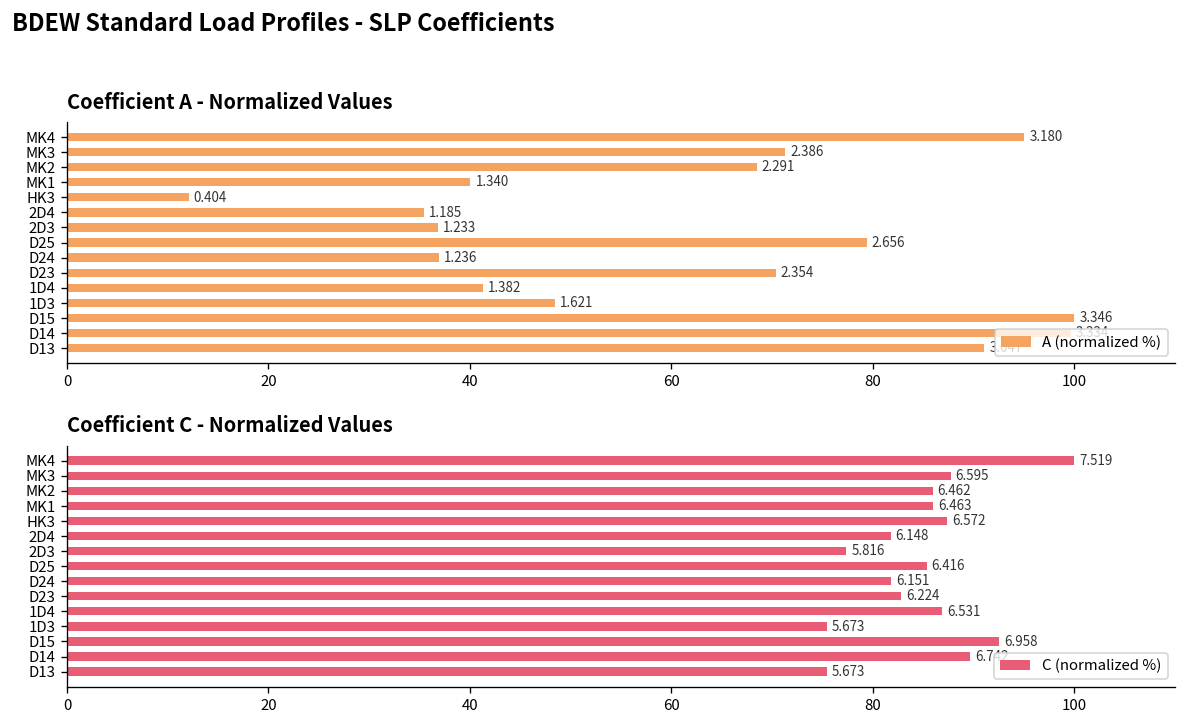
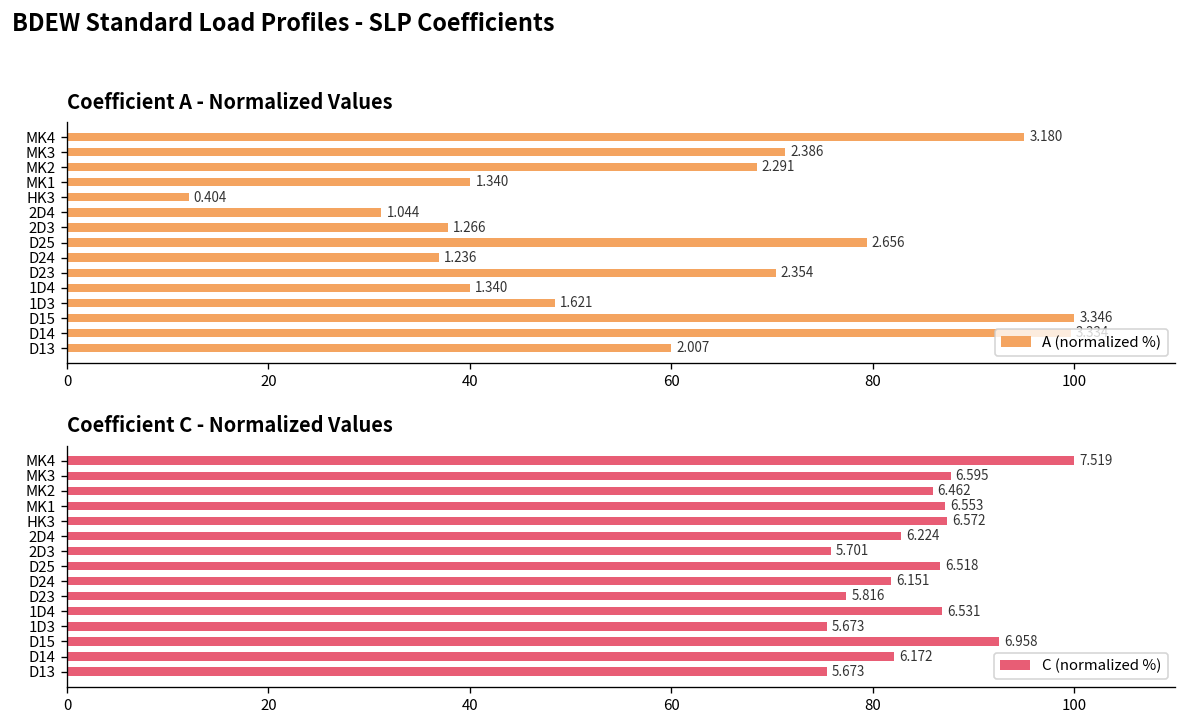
Coefficient A - Normalized Values, 2D4: 1.185 -> 1.044
Coefficient A - Normalized Values, 2D3: 1.233 -> 1.266
Coefficient A - Normalized Values, 1D4: 1.382 -> 1.340
Coefficient A - Normalized Values, D13: 91 -> 60
Coefficient C - Normalized Values, MK1: 6.463 -> 6.553
Coefficient C - Normalized Values, 2D4: 6.148 -> 6.224
Coefficient C - Normalized Values, 2D3: 5.816 -> 5.701
Coefficient C - Normalized Values, D25: 6.416 -> 6.518
Coefficient C - Normalized Values, D23: 6.224 -> 5.816
Coefficient C - Normalized Values, D14: 90 -> 82
